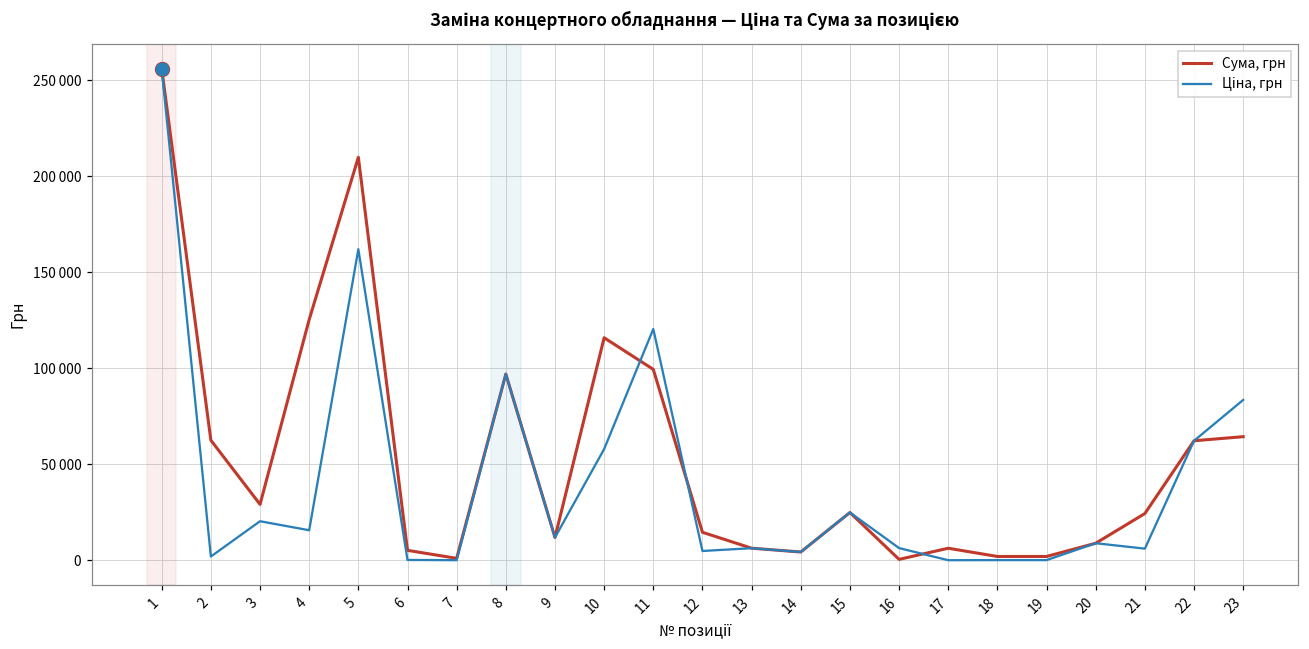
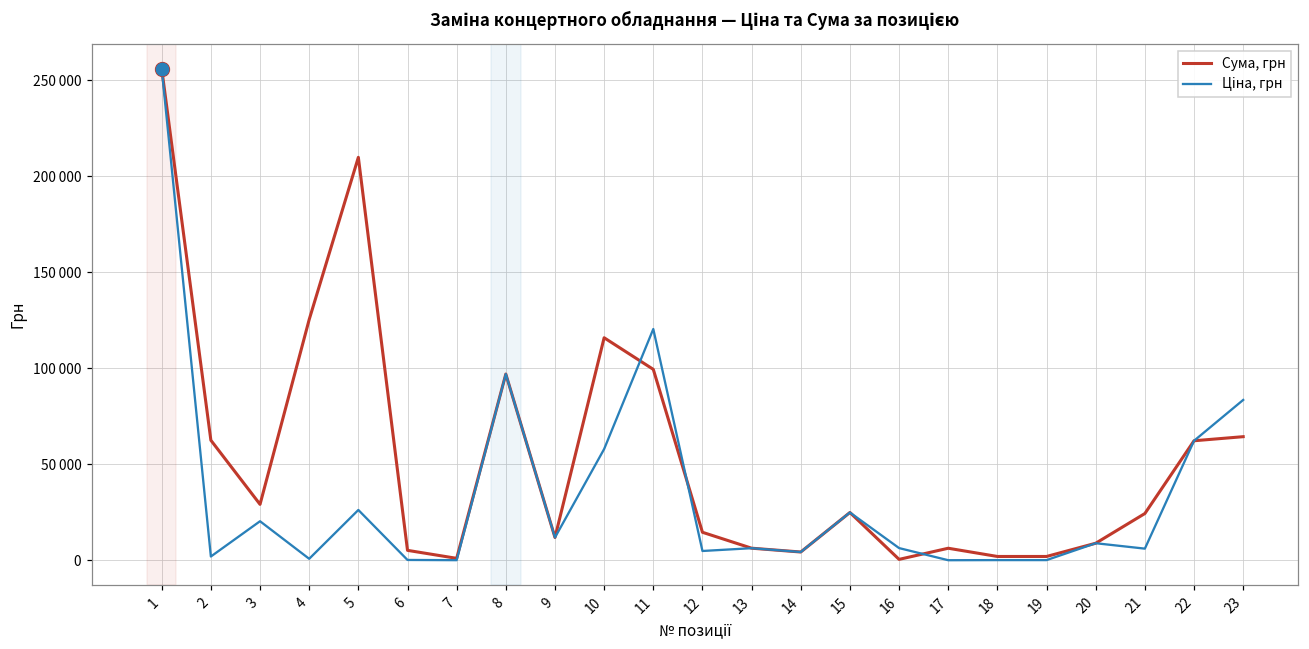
Ціна, грн, 4: 16000 -> 1000
Ціна, грн, 5: 162000 -> 26000
